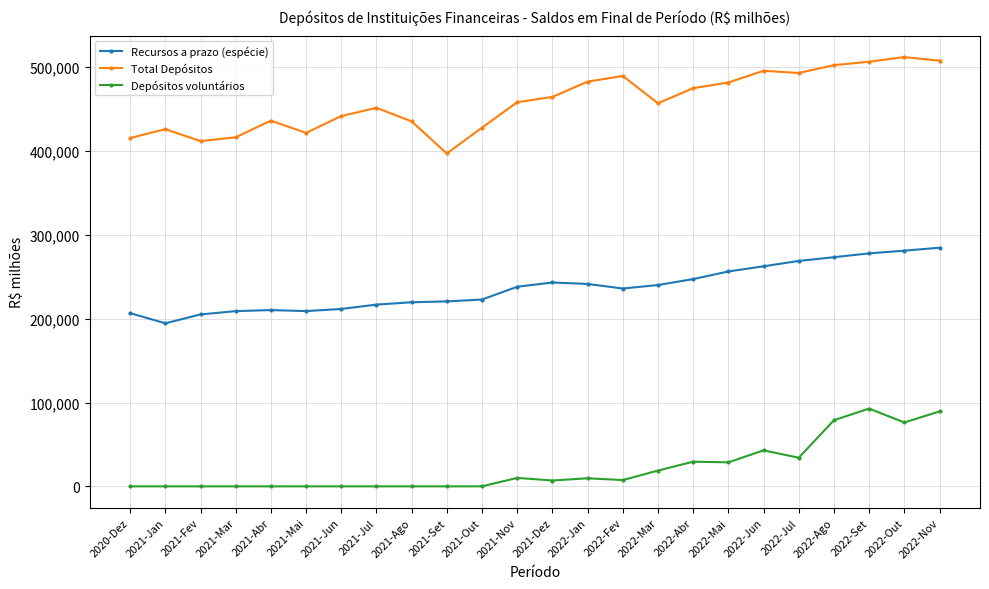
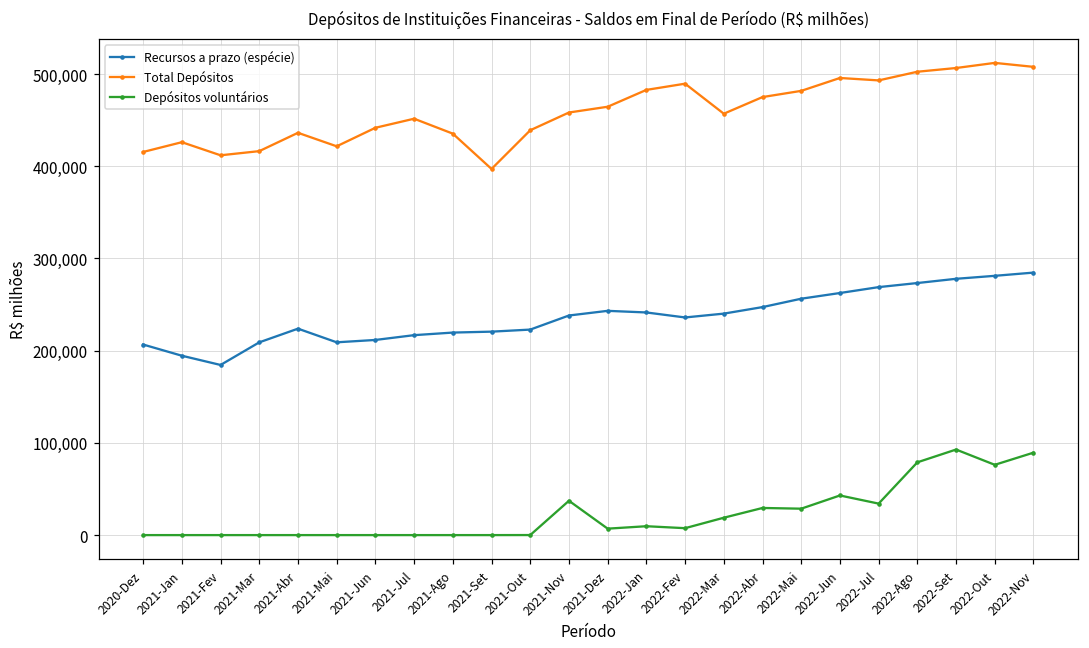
Recursos a prazo (espécie), 2021-Fev: 210,000 -> 180,000
Recursos a prazo (espécie), 2021-Abr: 210,000 -> 220,000
Total Depósitos, 2021-Out: 430,000 -> 440,000
Depósitos voluntários, 2021-Nov: 10,000 -> 40,000
